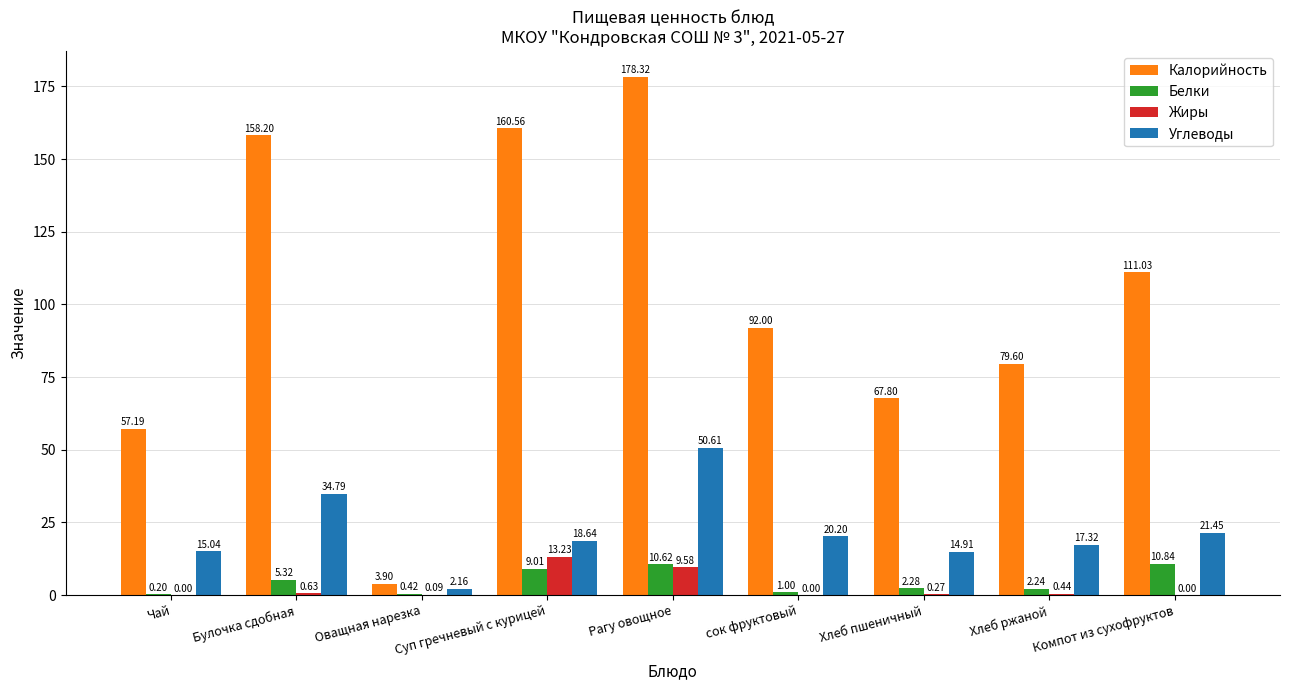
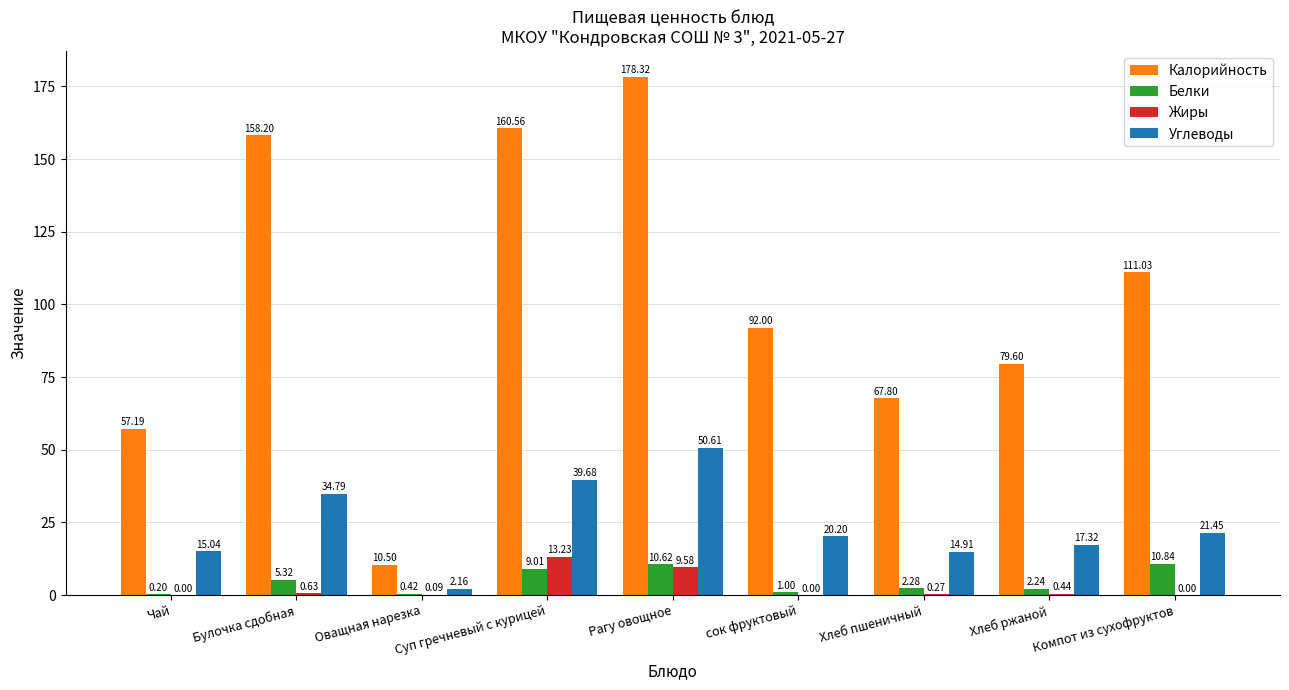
Калорийность, Оващная нарезка: 3.90 -> 10.50
Углеводы, Суп гречневый с курицей: 18.64 -> 39.68
